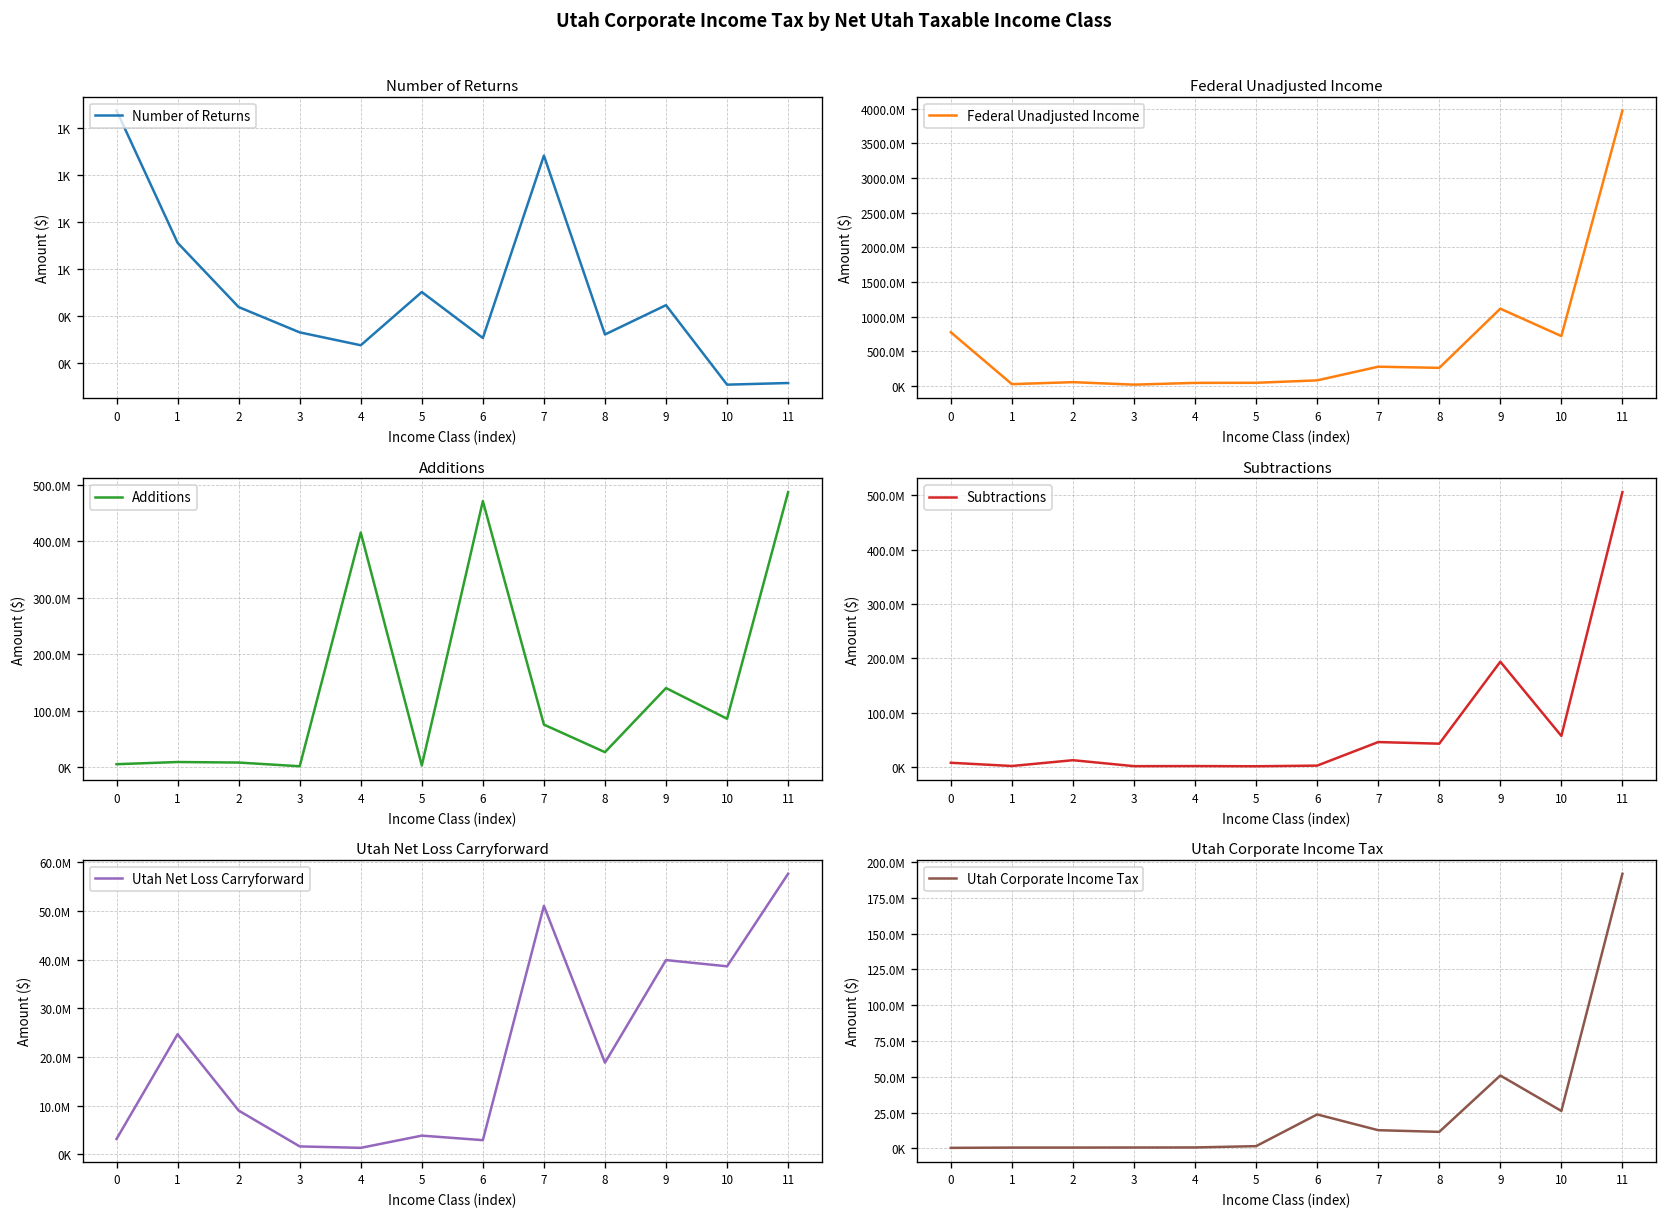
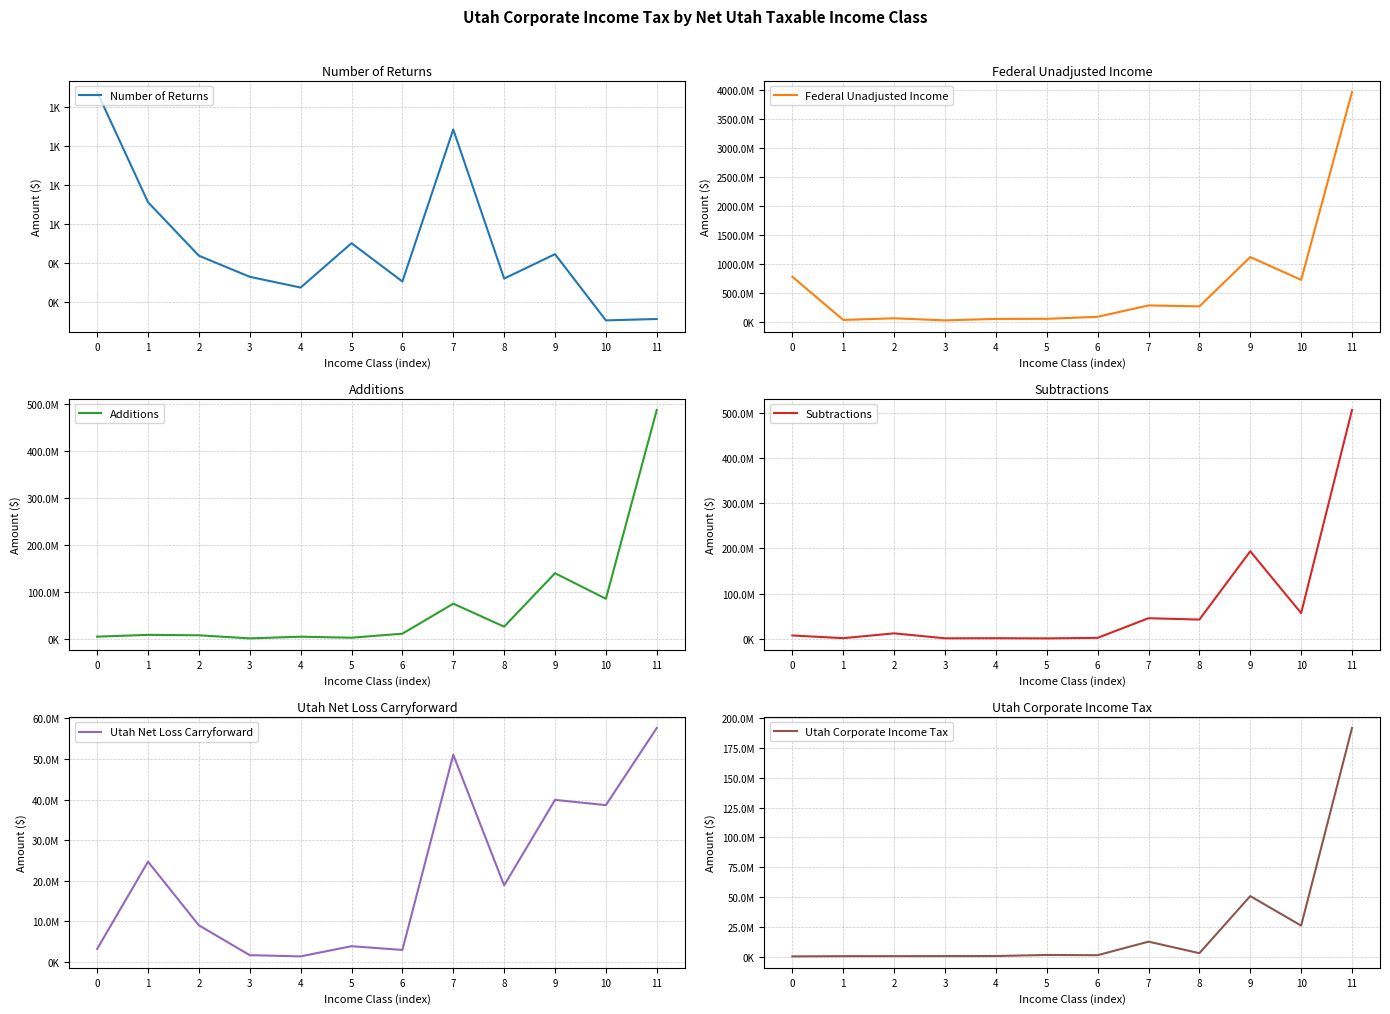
Additions, 4: 420000000 -> 0
Additions, 6: 470000000 -> 10000000
Utah Corporate Income Tax, 6: 24000000 -> 1000000
Utah Corporate Income Tax, 8: 12000000 -> 3000000
